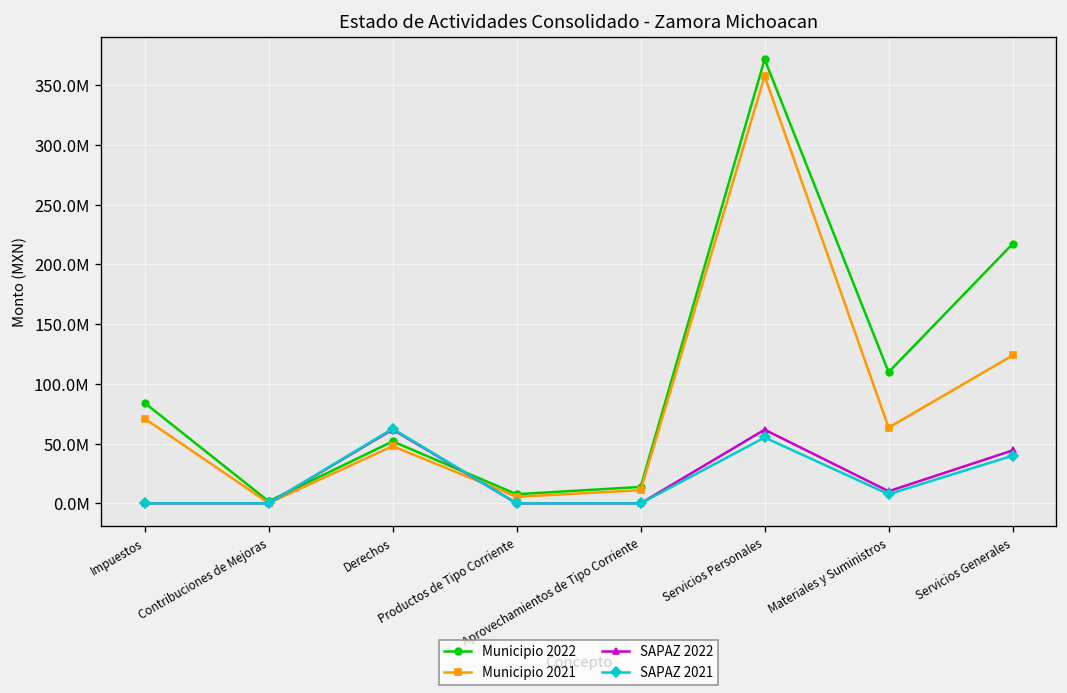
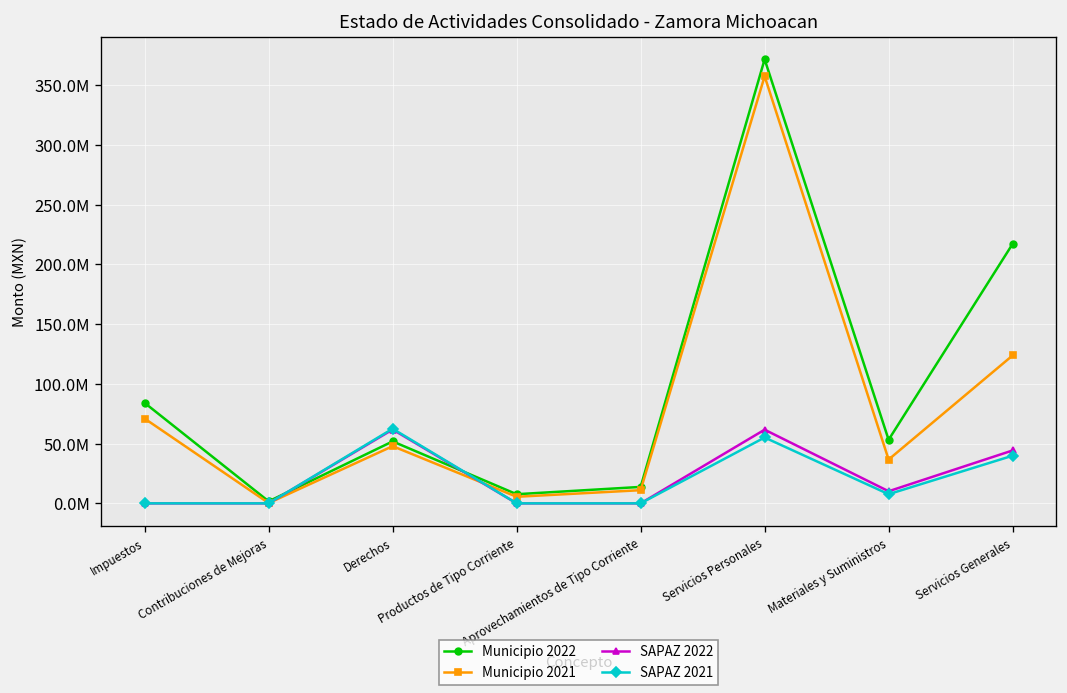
Municipio 2022, Materiales y Suministros: 110000000 -> 50000000
Municipio 2021, Materiales y Suministros: 60000000 -> 40000000
